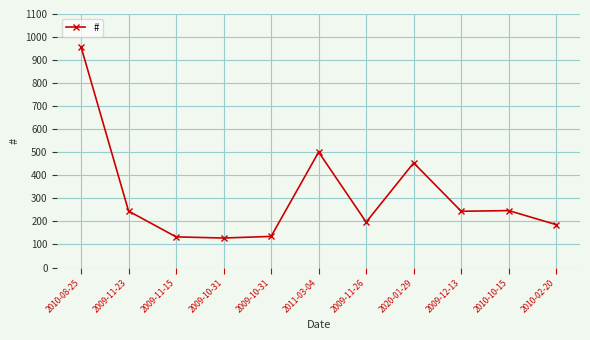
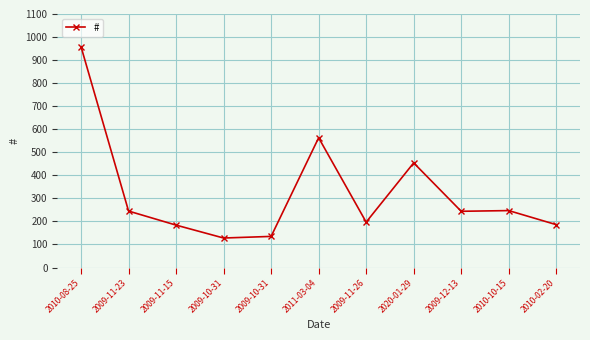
2009-11-15: 130 -> 180
2011-03-04: 500 -> 560
